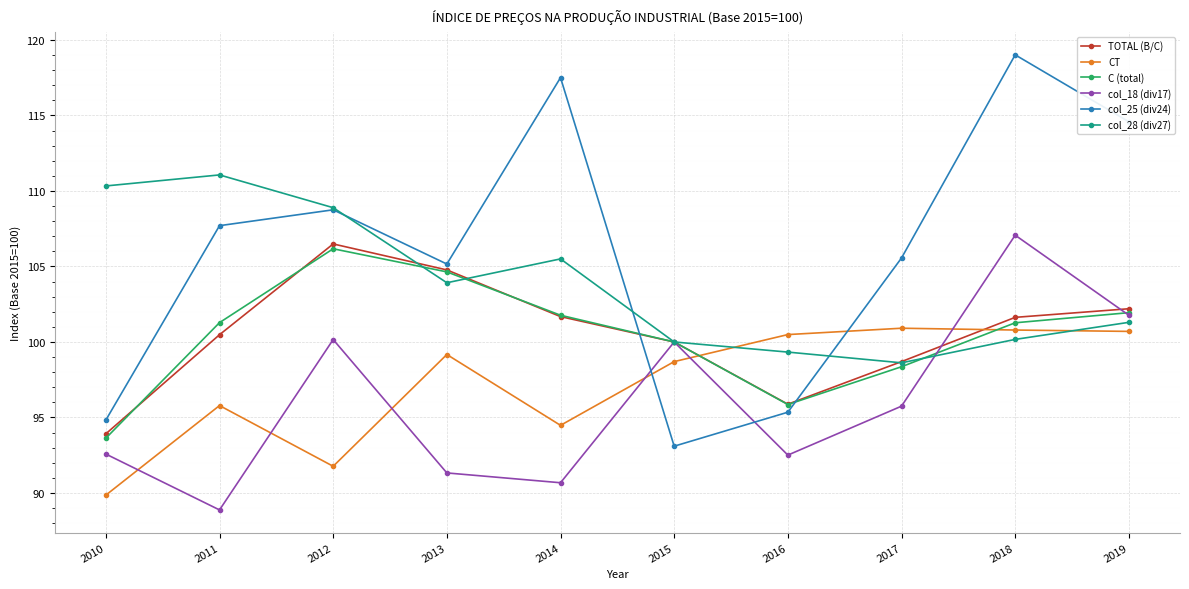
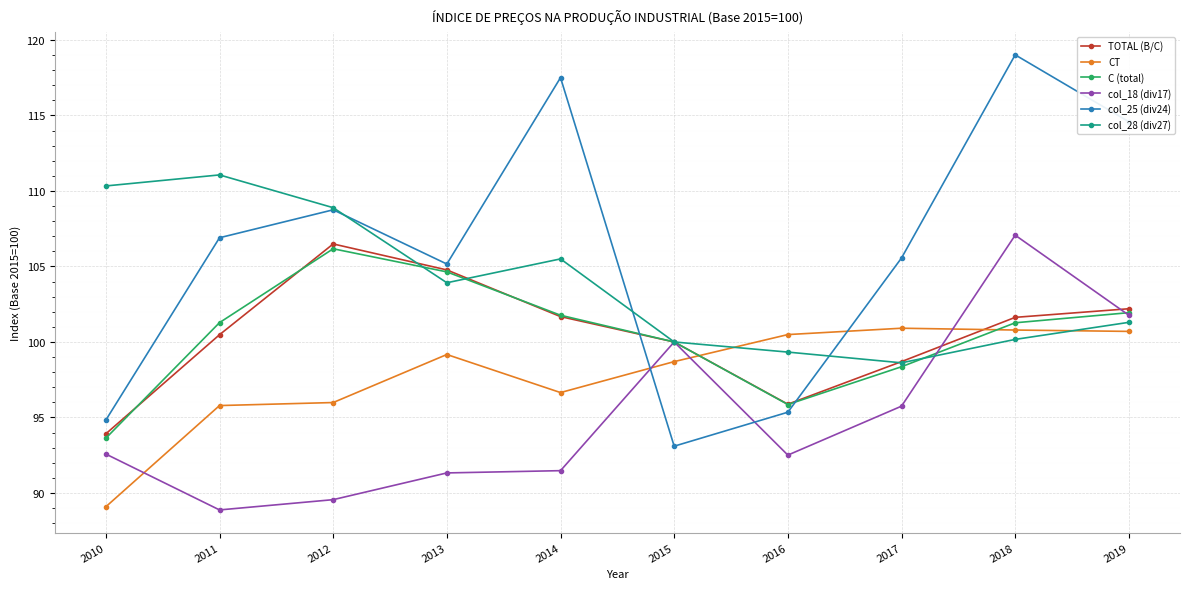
CT, 2010: 89.9 -> 89.1
col_25 (div24), 2011: 107.7 -> 106.9
CT, 2012: 91.8 -> 96.0
col_18 (div17), 2012: 100.2 -> 89.6
CT, 2014: 94.5 -> 96.7
col_18 (div17), 2014: 90.7 -> 91.5
